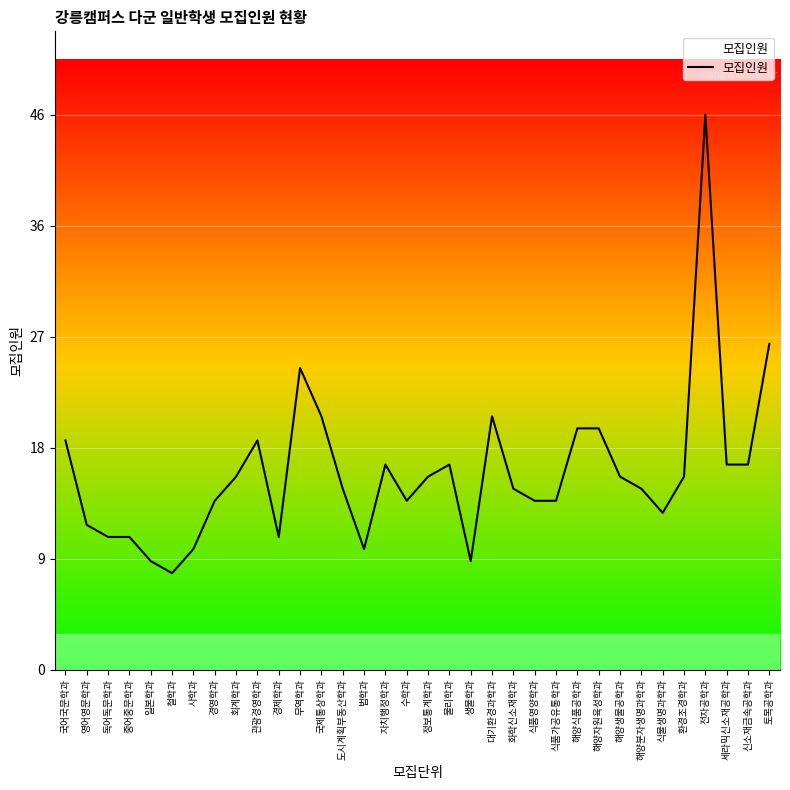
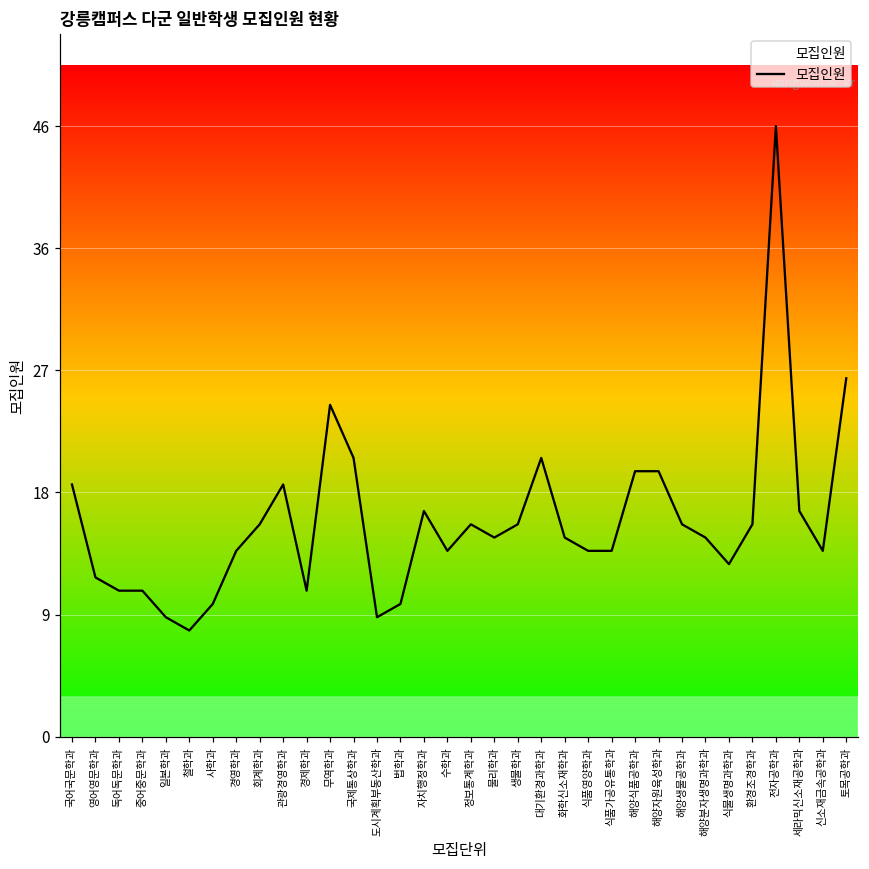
도시계획부동산학과: 15 -> 9
물리학과: 17 -> 15
생물학과: 9 -> 16
신소재금속공학과: 17 -> 14
